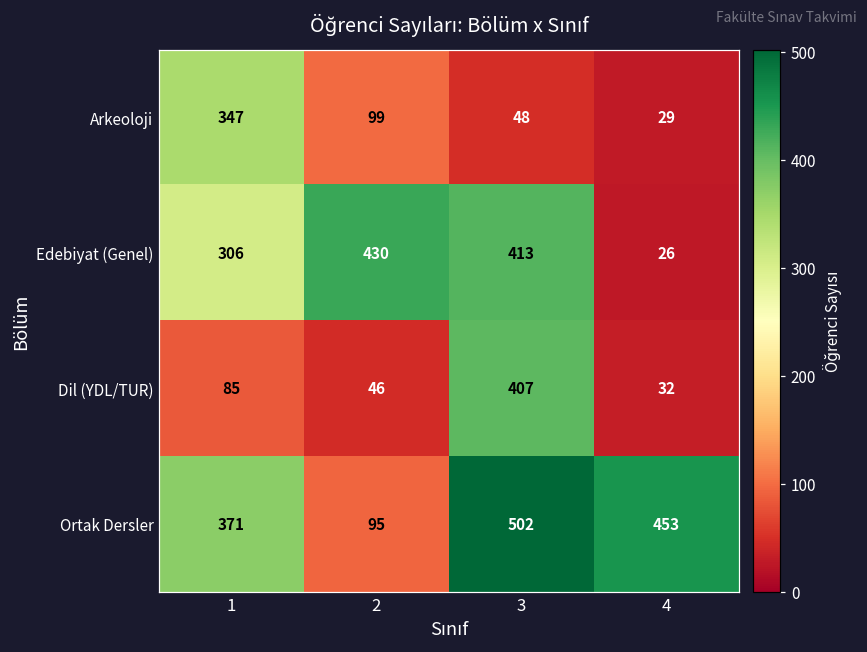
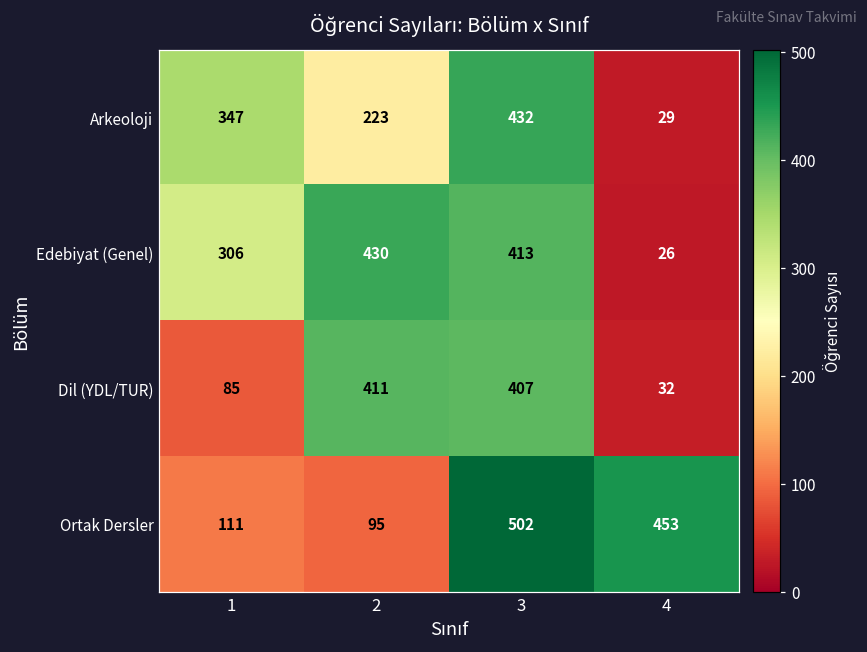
Arkeoloji, 2: 99 -> 223
Arkeoloji, 3: 48 -> 432
Dil (YDL/TUR), 2: 46 -> 411
Ortak Dersler, 1: 371 -> 111
